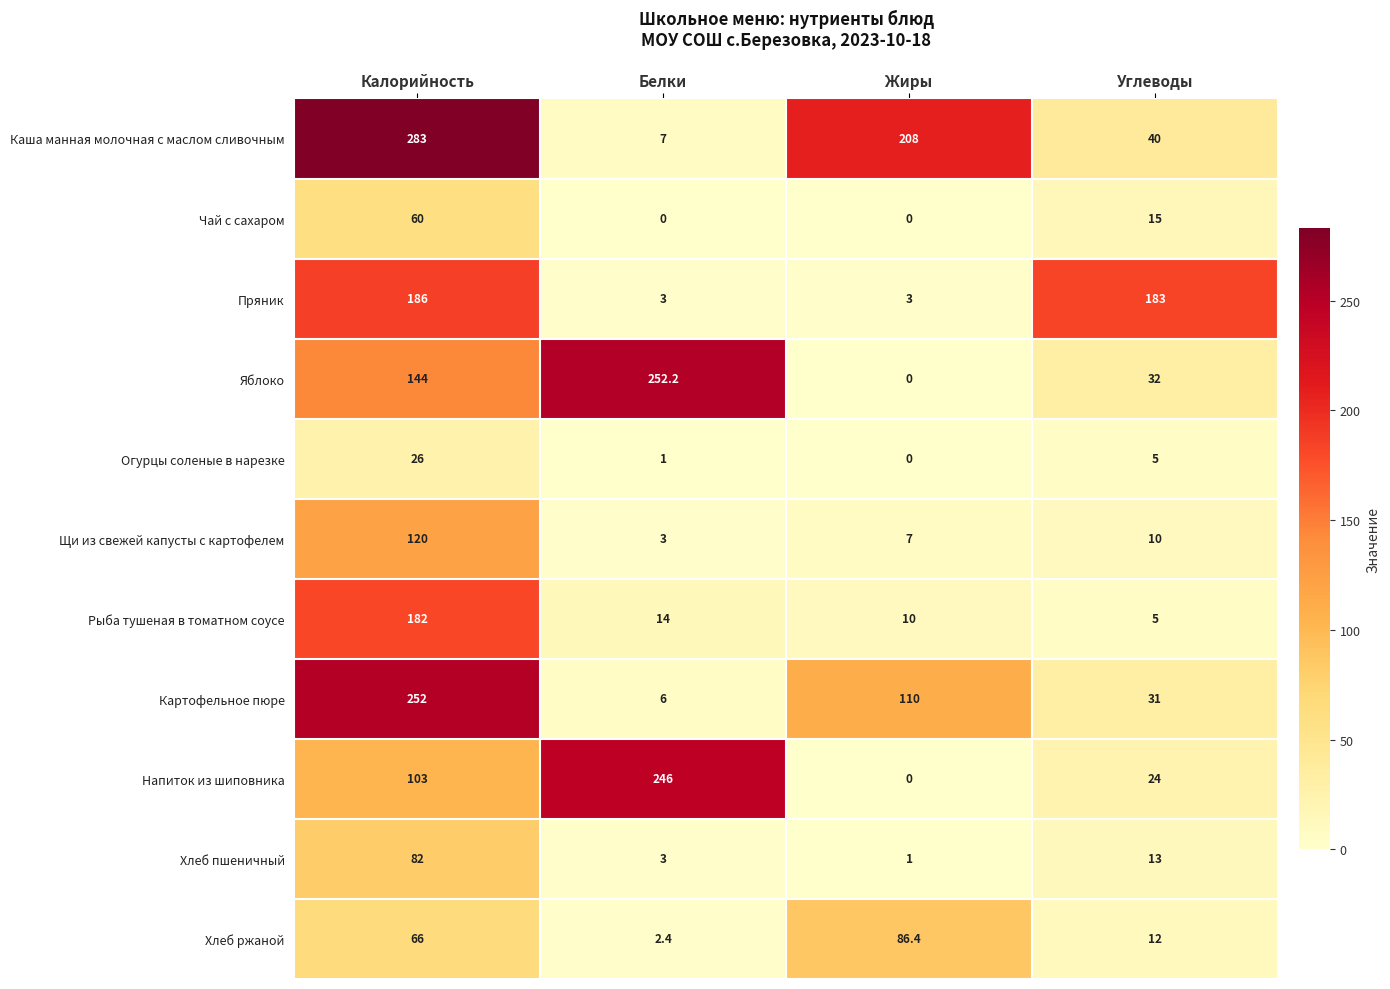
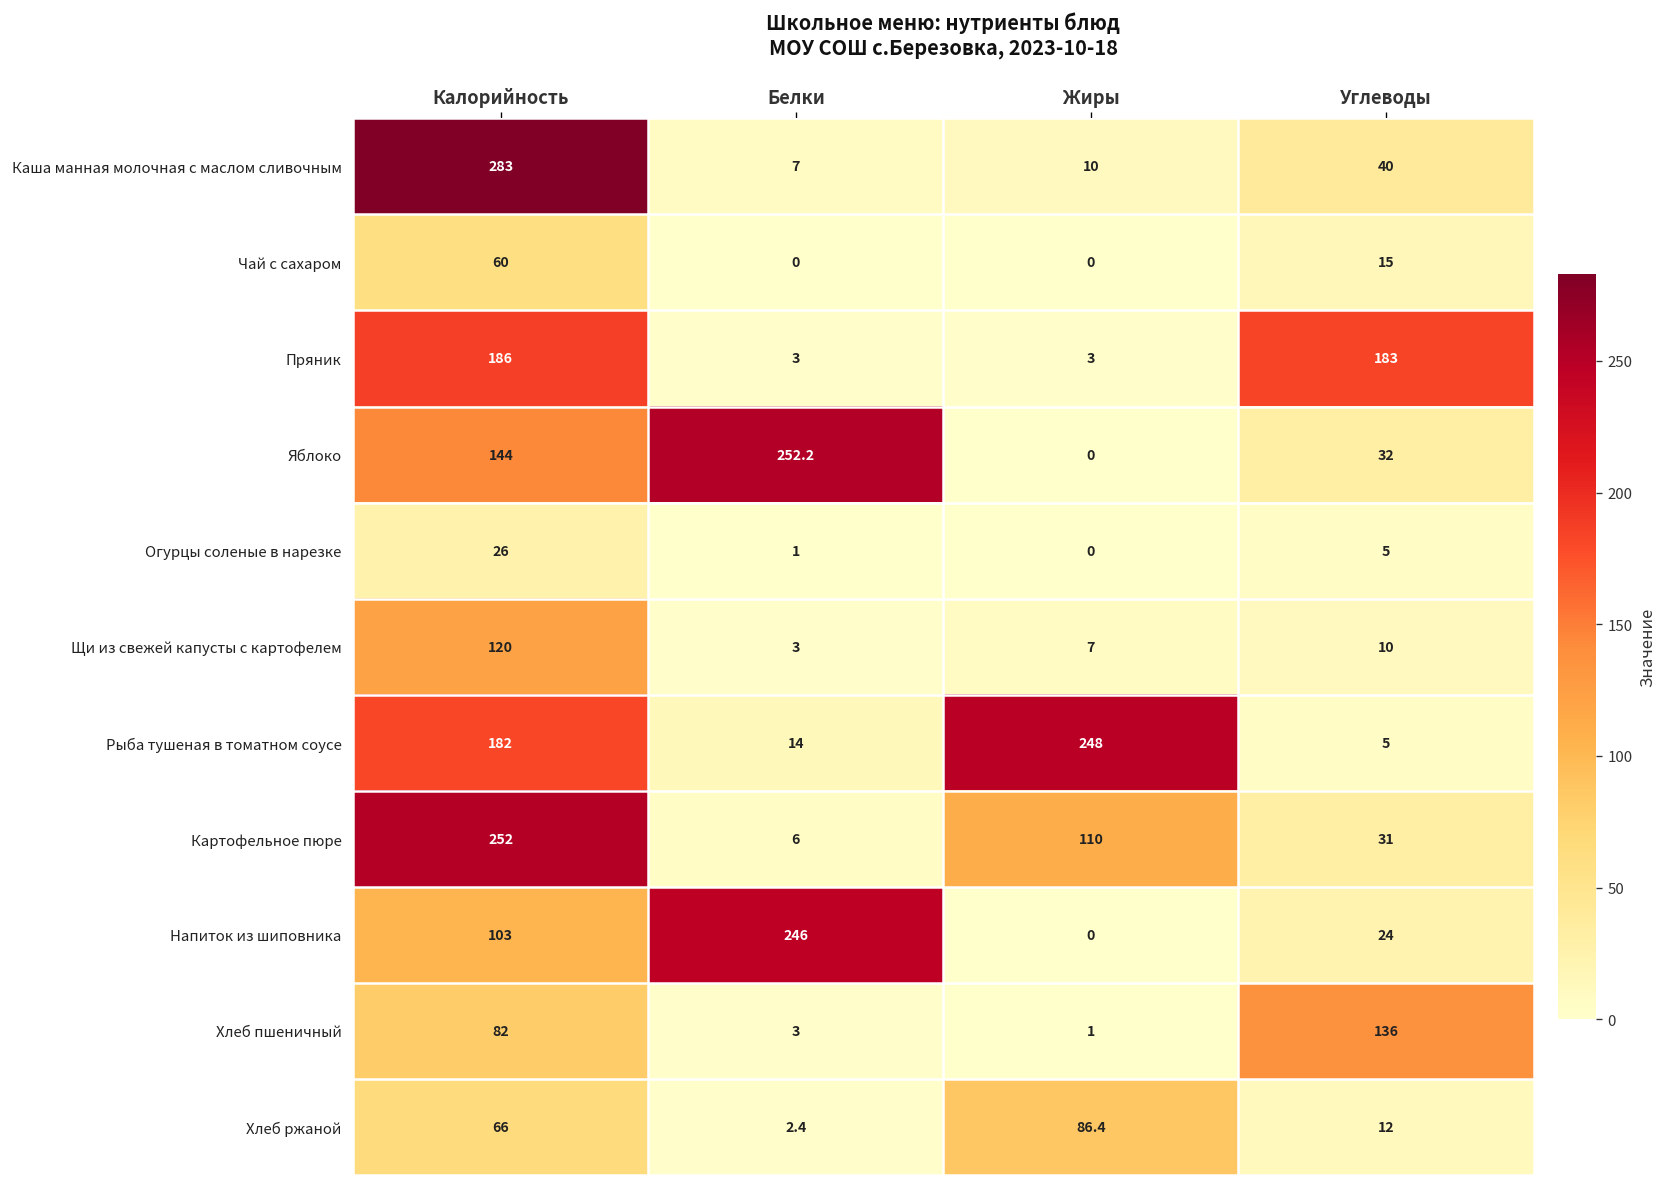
Каша манная молочная с маслом сливочным, Жиры: 208 -> 10
Рыба тушеная в томатном соусе, Жиры: 10 -> 248
Хлеб пшеничный, Углеводы: 13 -> 136
